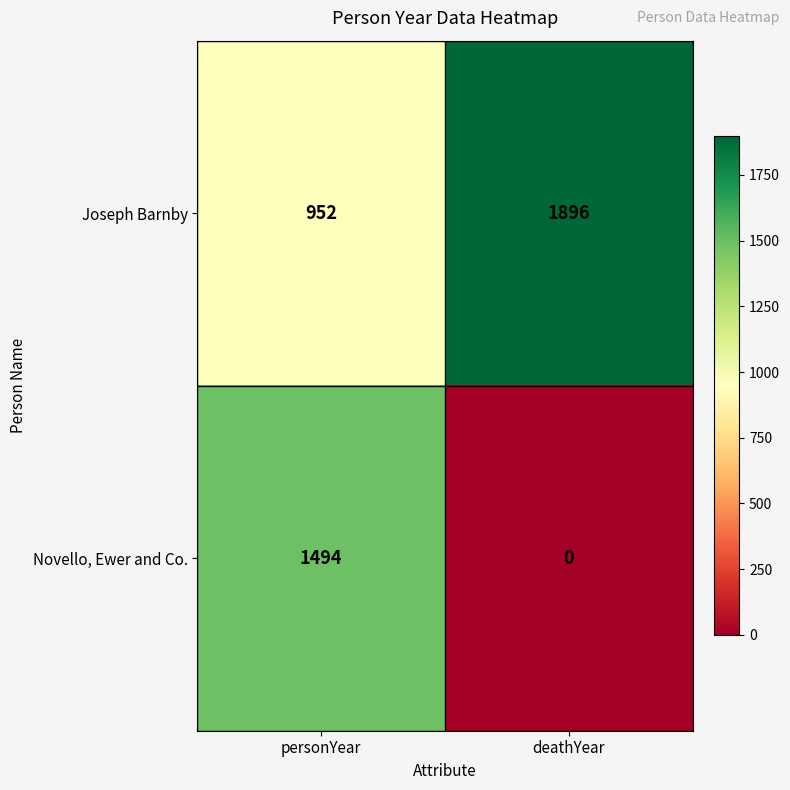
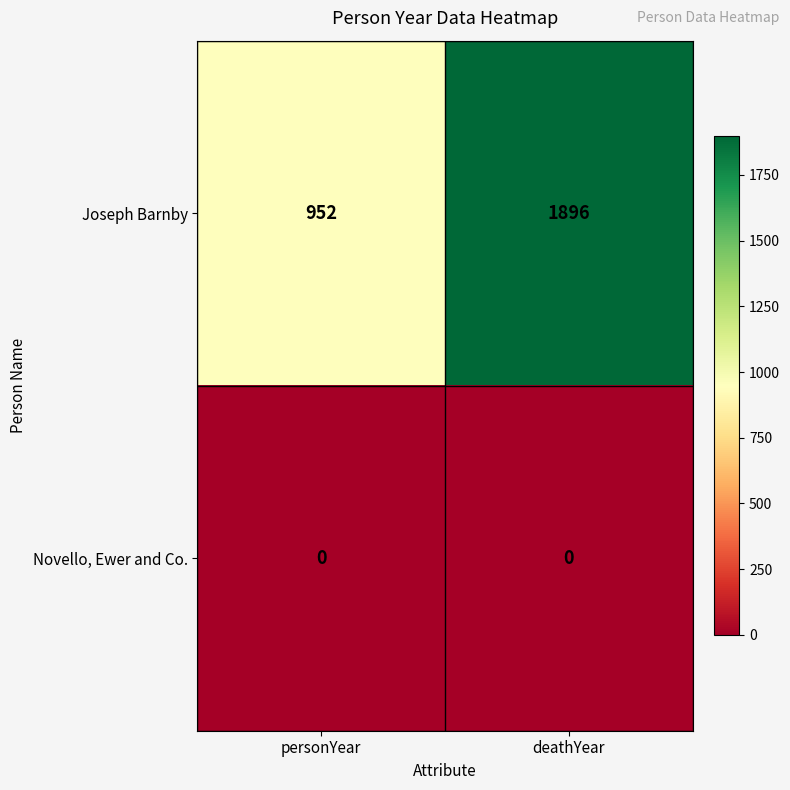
Novello, Ewer and Co., personYear: 1494 -> 0
